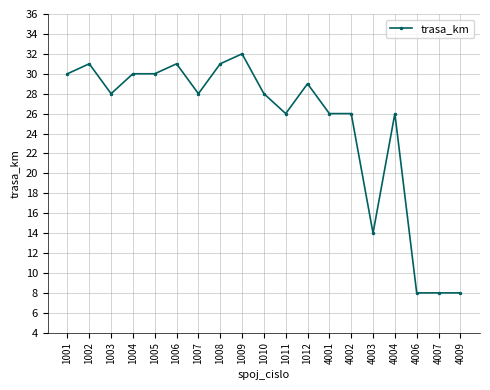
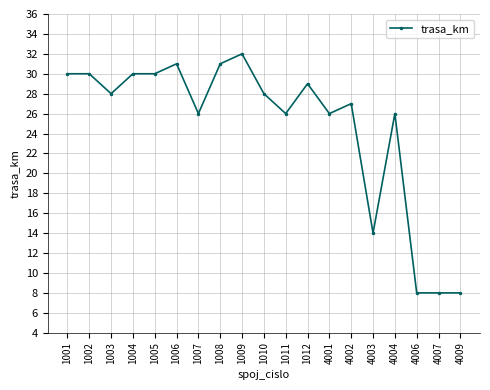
1002: 31 -> 30
1007: 28 -> 26
4002: 26 -> 27
